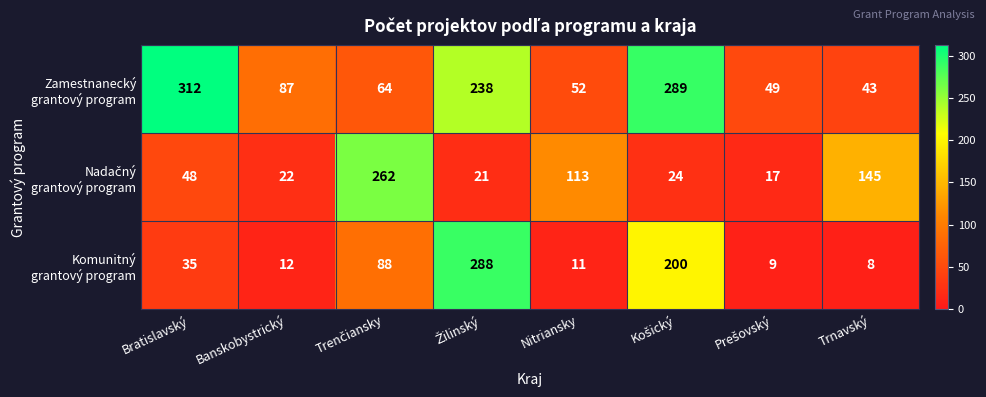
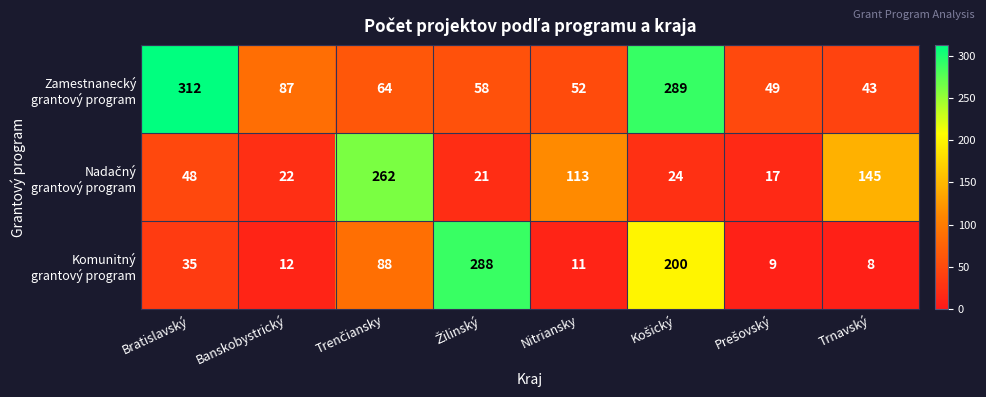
Zamestnanecký grantový program, Žilinský: 238 -> 58
